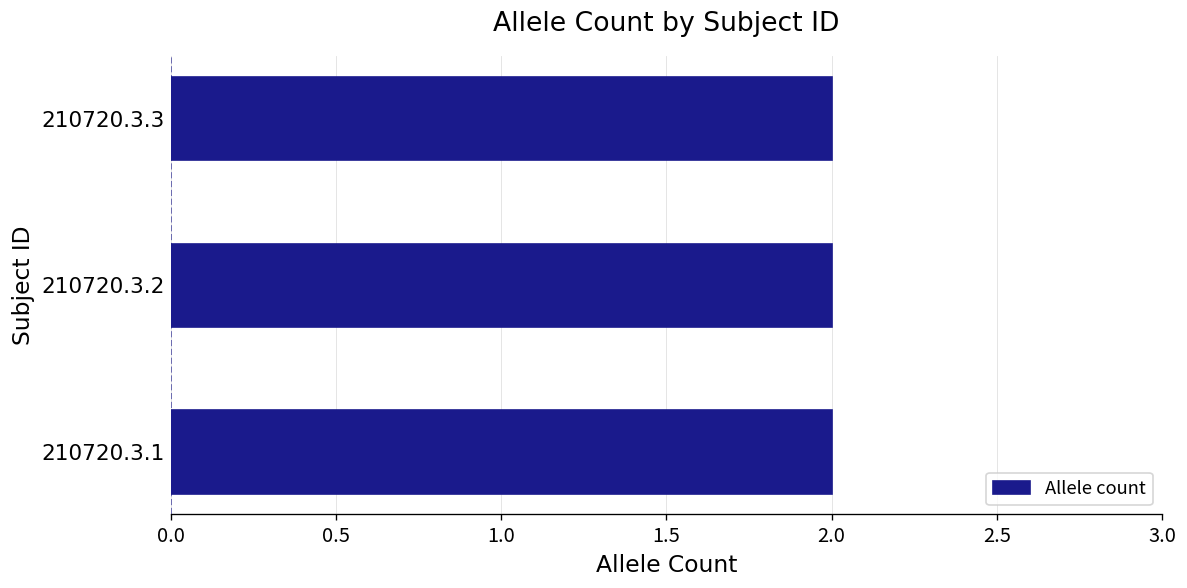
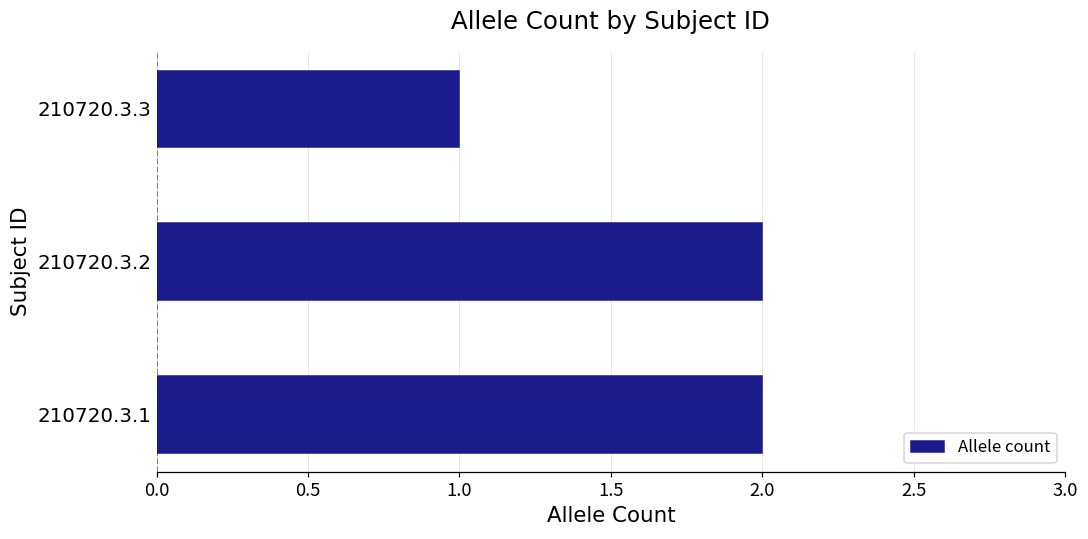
210720.3.3: 2 -> 1
